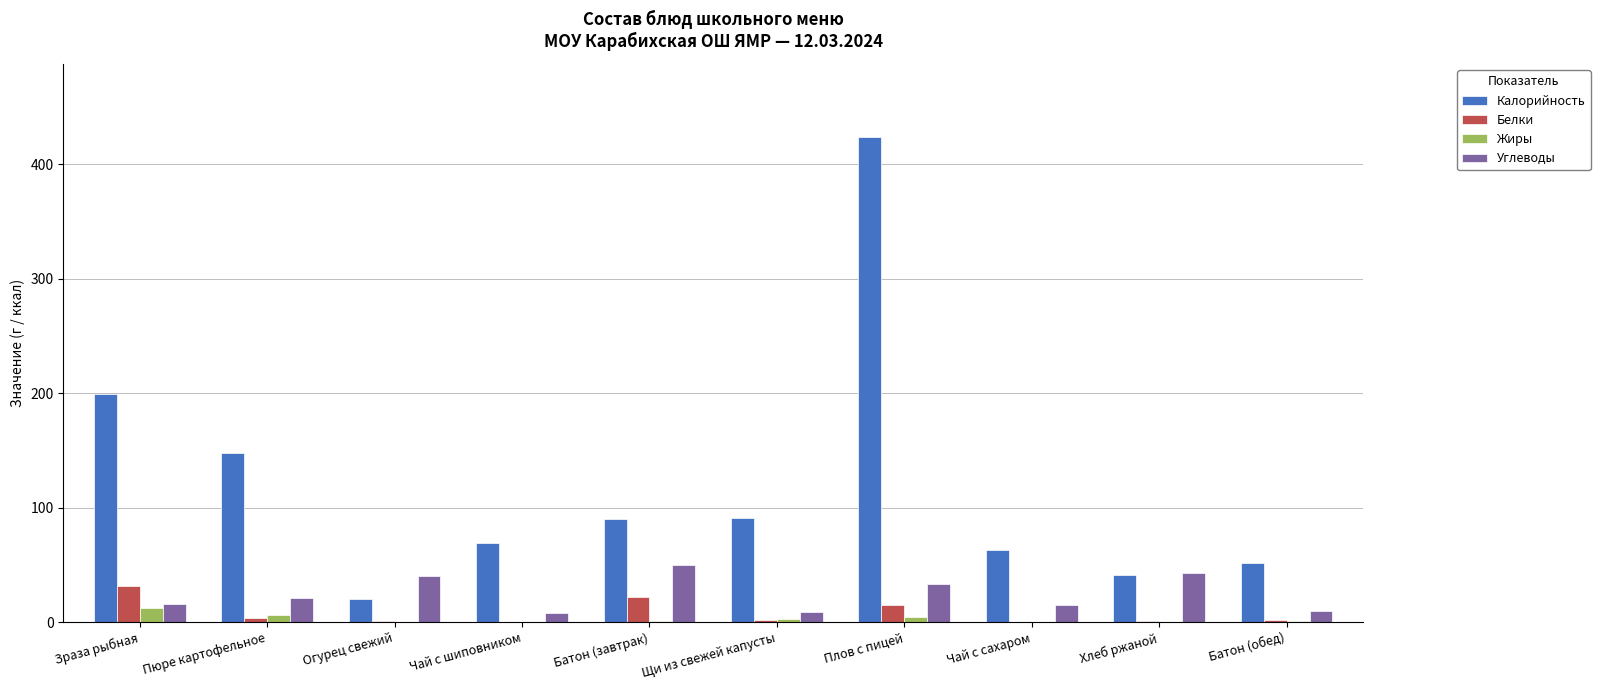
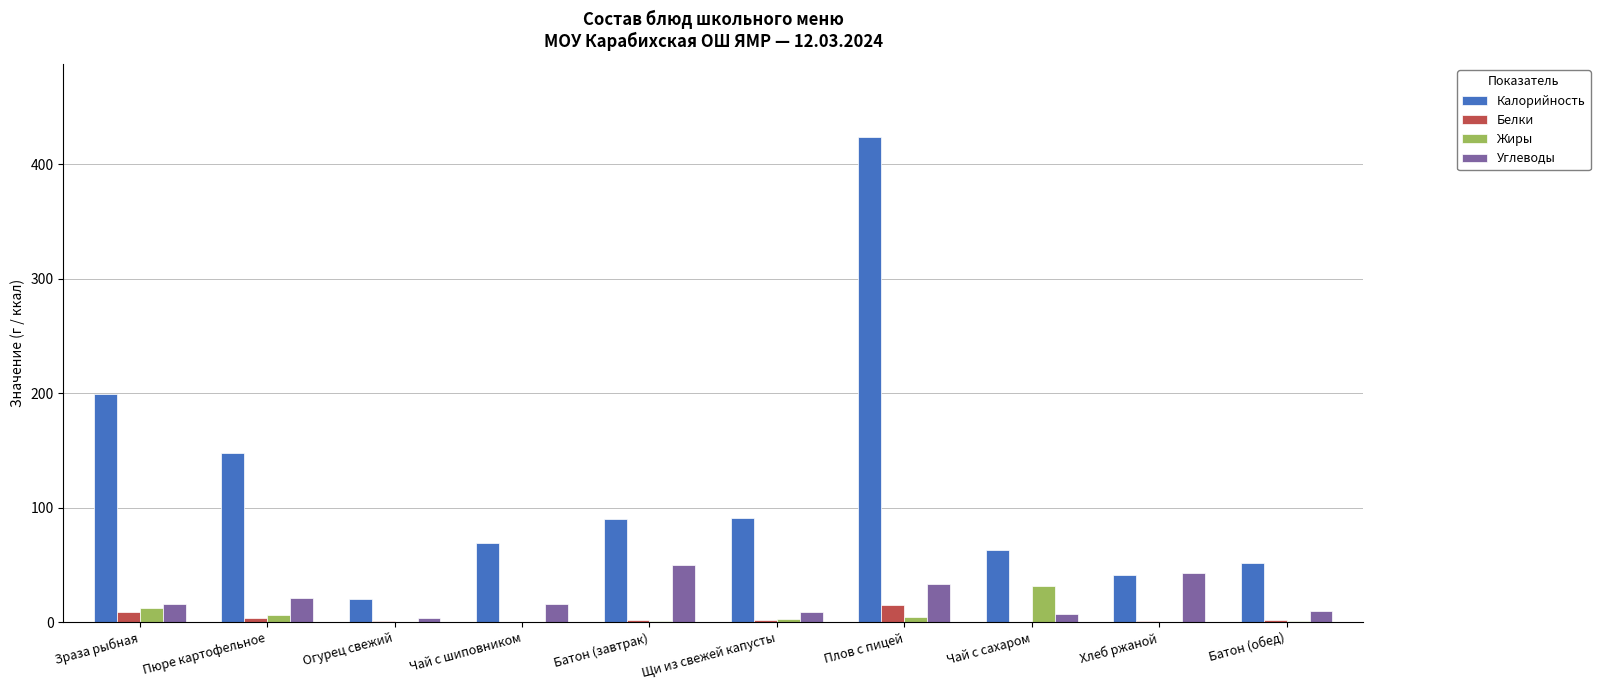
Белки, Зраза рыбная: 32 -> 9
Углеводы, Огурец свежий: 40 -> 4
Углеводы, Чай с шиповником: 8 -> 16
Белки, Батон (завтрак): 22 -> 2
Жиры, Чай с сахаром: 0 -> 32
Углеводы, Чай с сахаром: 15 -> 7
